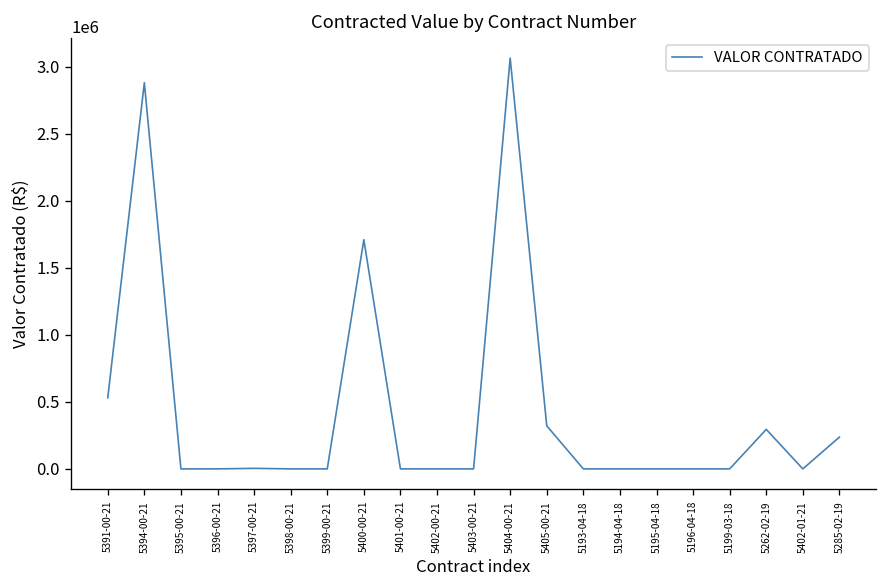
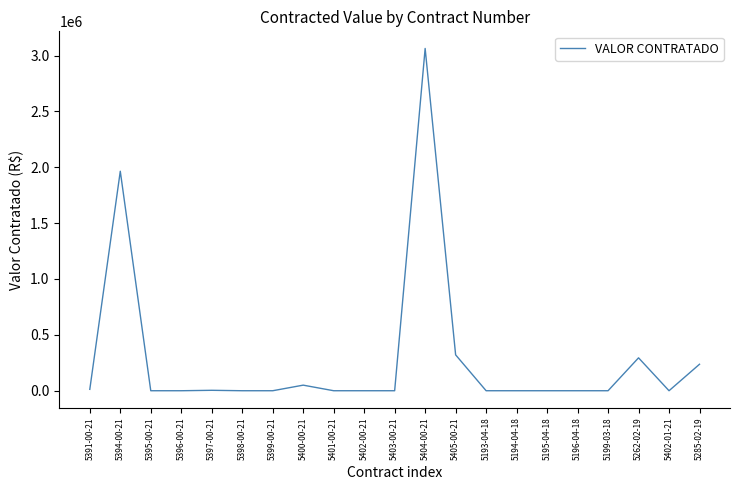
5391-00-21: 530000 -> 10000
5394-00-21: 2880000 -> 1960000
5400-00-21: 1710000 -> 50000
